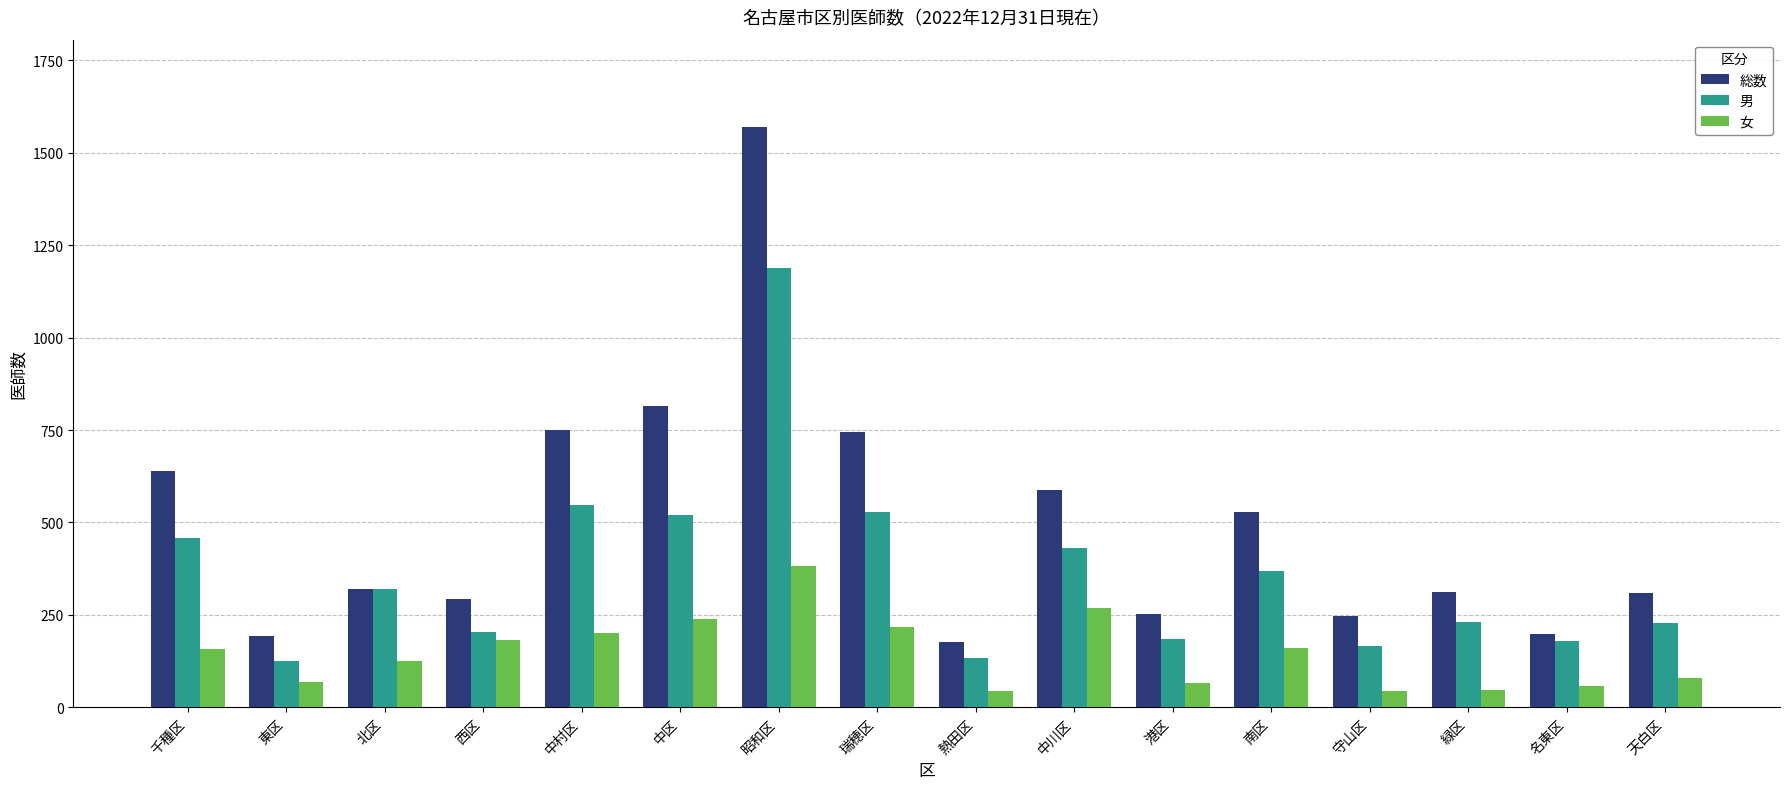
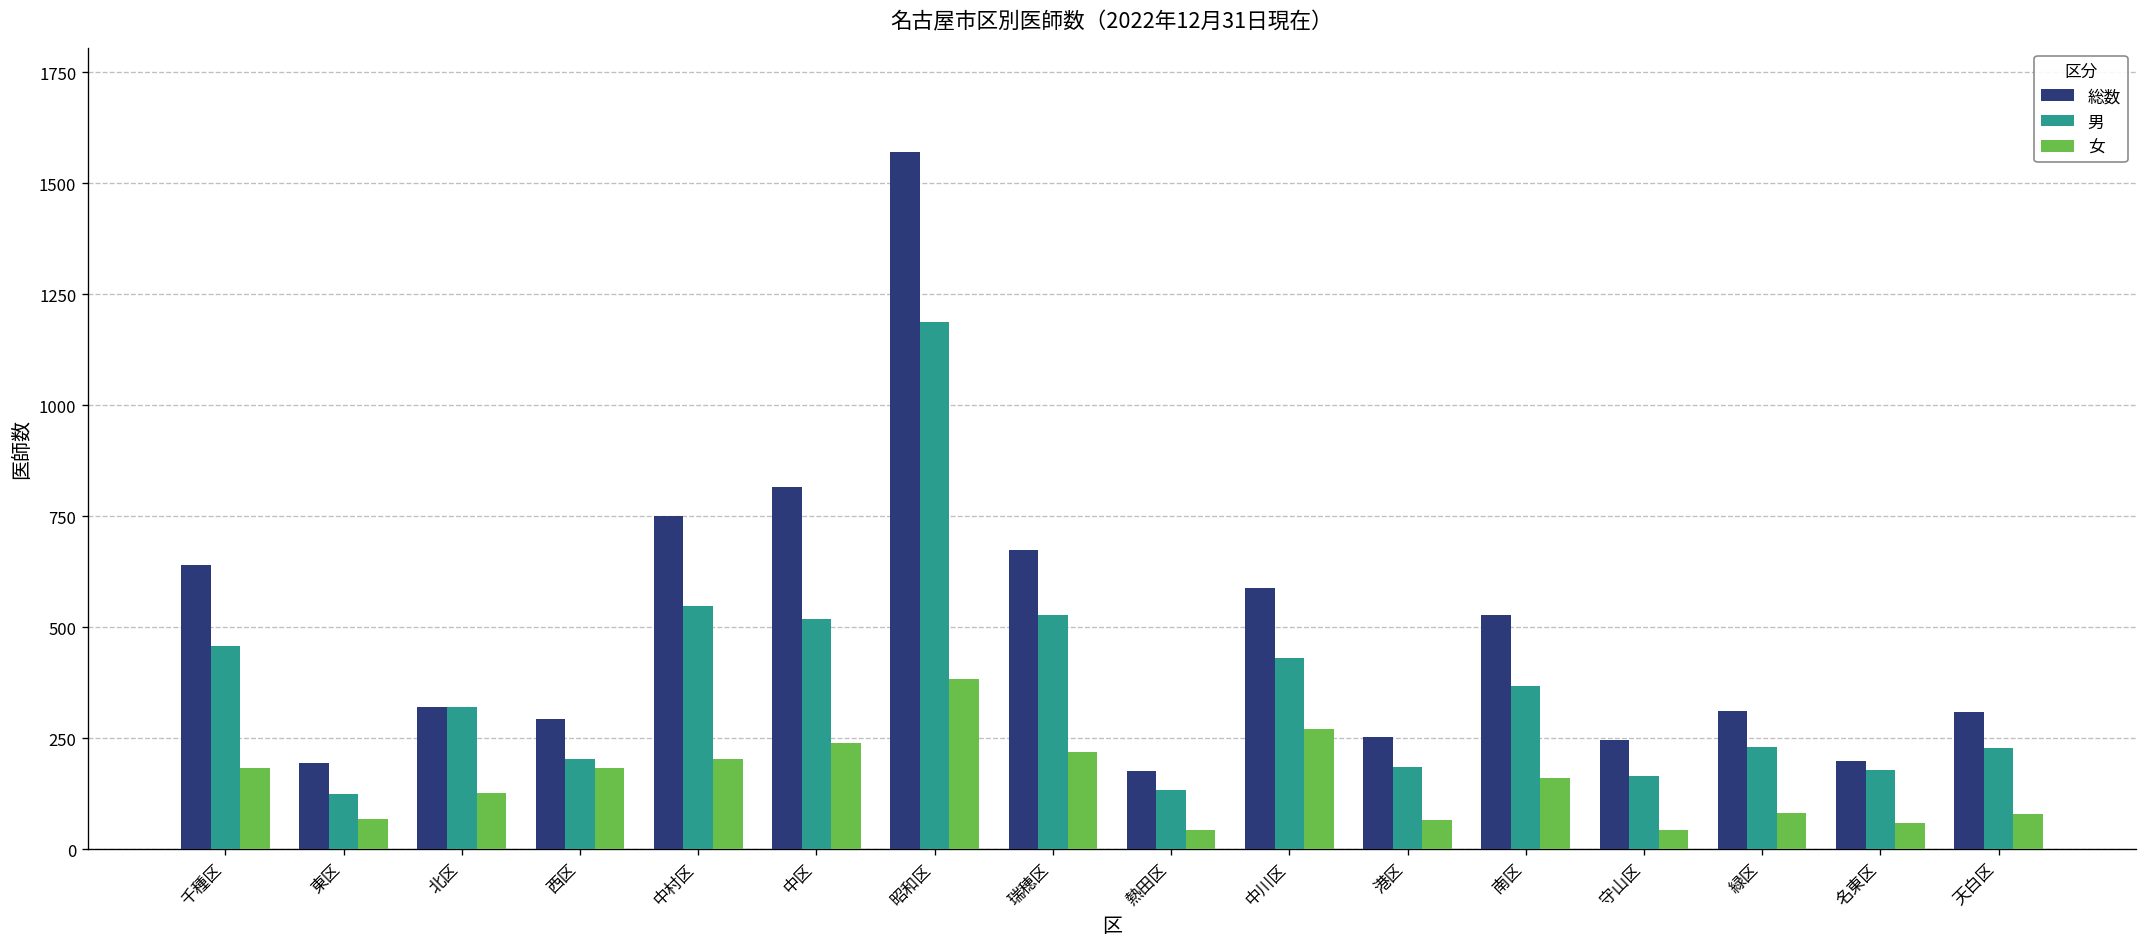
女, 千種区: 160 -> 180
総数, 瑞穂区: 750 -> 670
女, 緑区: 50 -> 80
